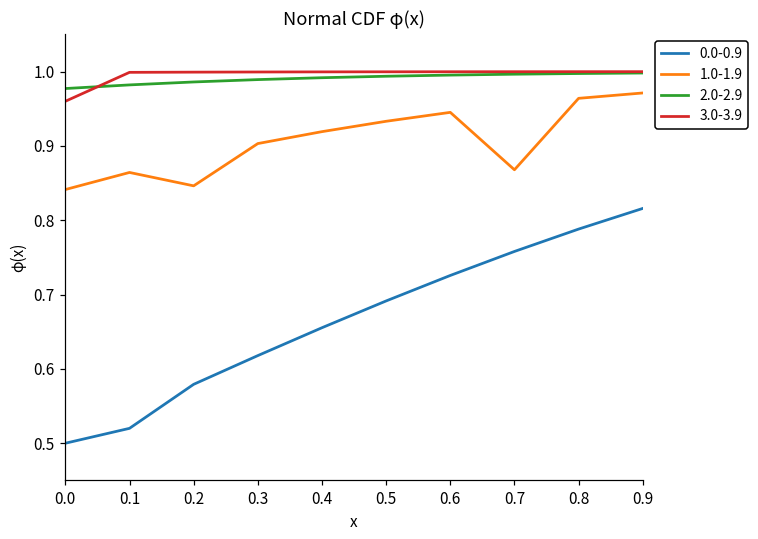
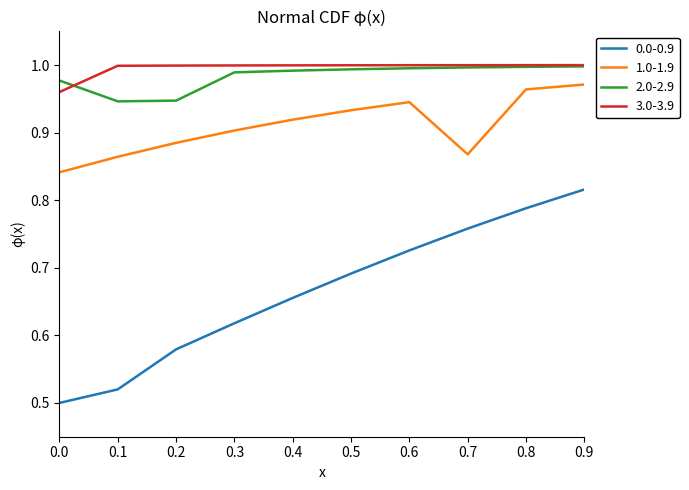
2.0-2.9, 0.1: 0.98 -> 0.95
1.0-1.9, 0.2: 0.85 -> 0.88
2.0-2.9, 0.2: 0.99 -> 0.95
